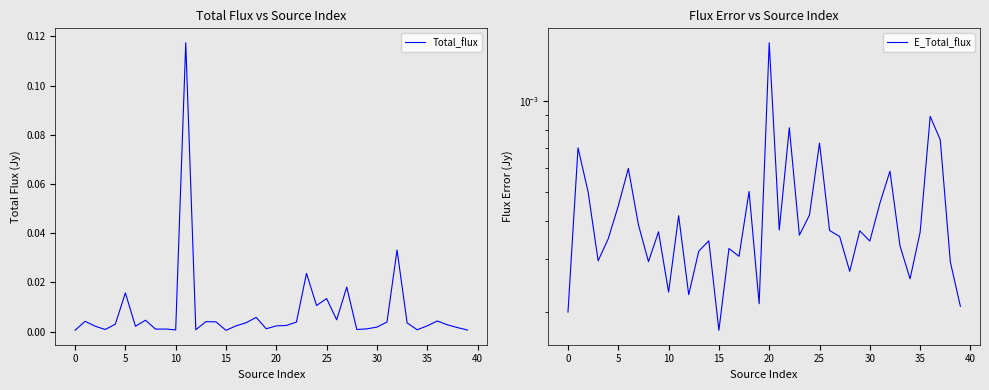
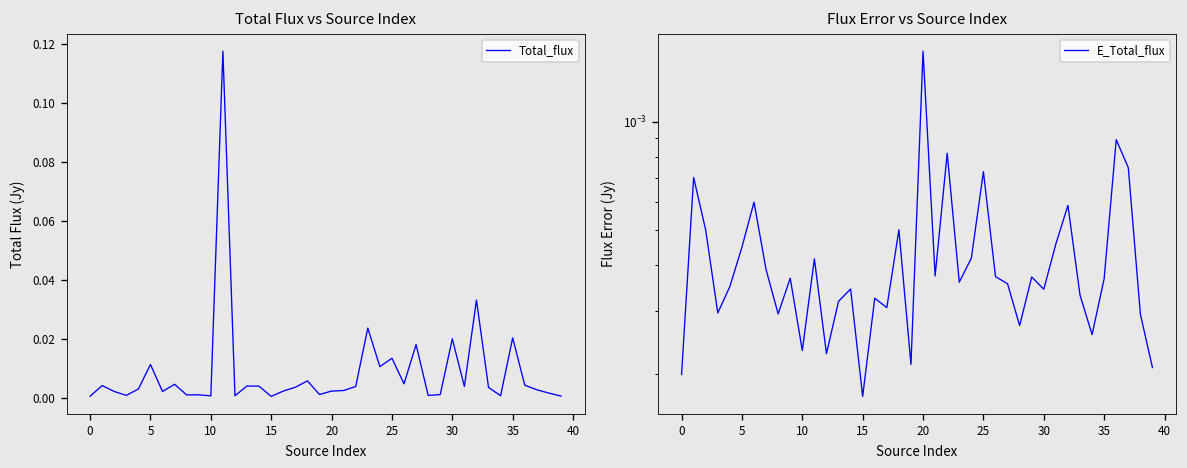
Total Flux vs Source Index, 5: 0.016 -> 0.011
Total Flux vs Source Index, 30: 0.002 -> 0.020
Total Flux vs Source Index, 35: 0.002 -> 0.020
